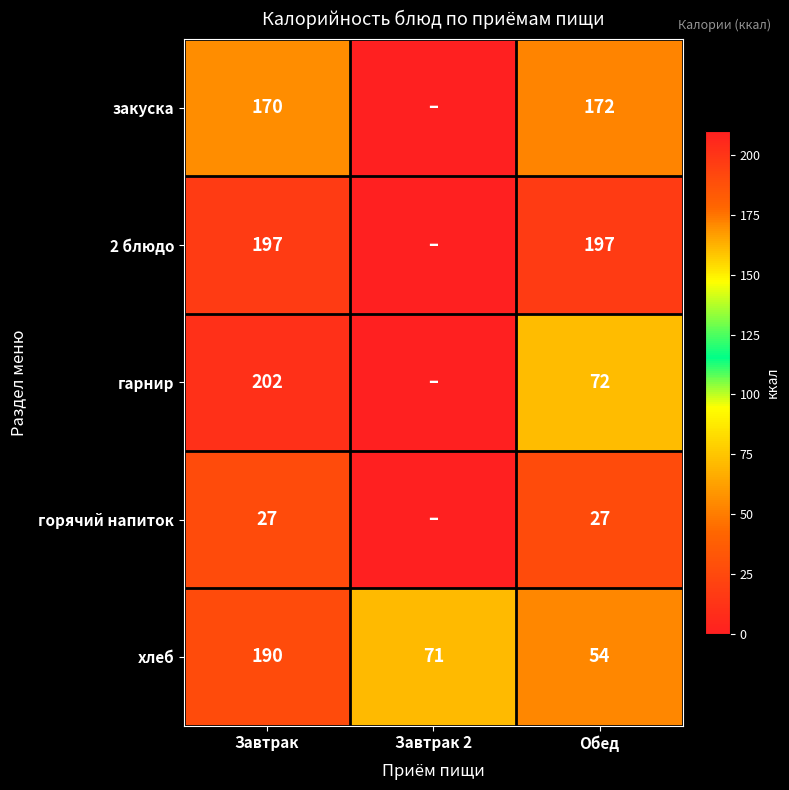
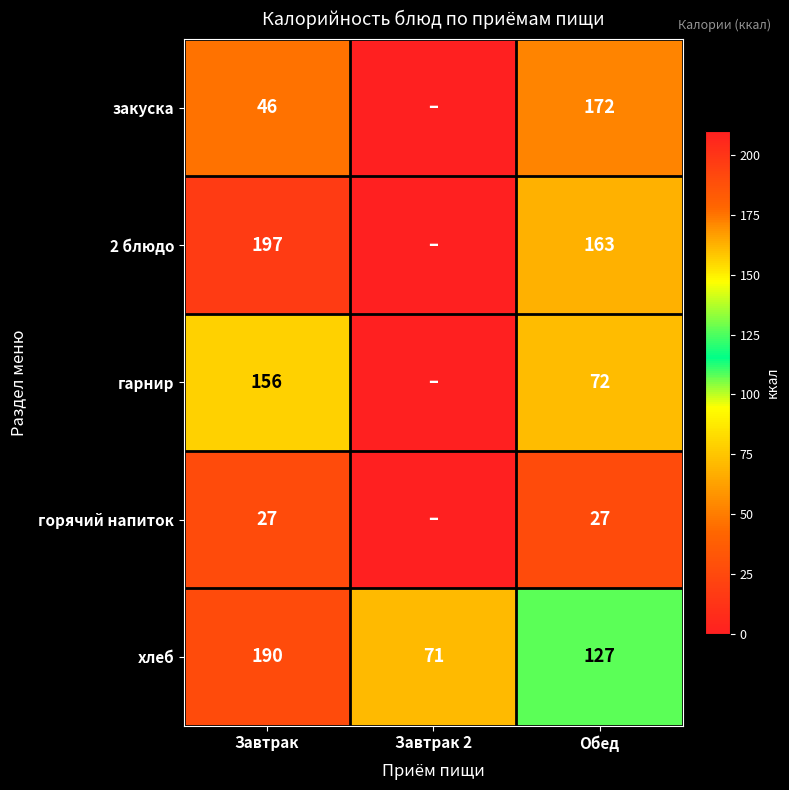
закуска, Завтрак: 170 -> 46
2 блюдо, Обед: 197 -> 163
гарнир, Завтрак: 202 -> 156
хлеб, Обед: 54 -> 127
